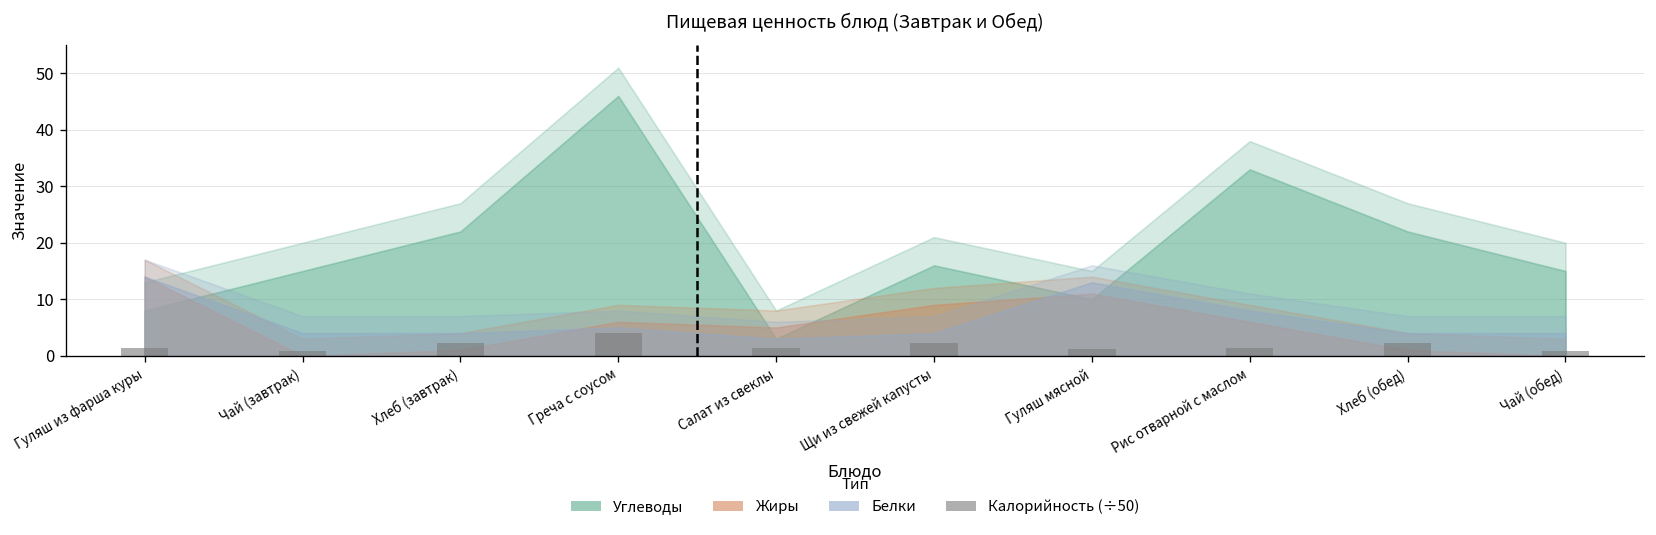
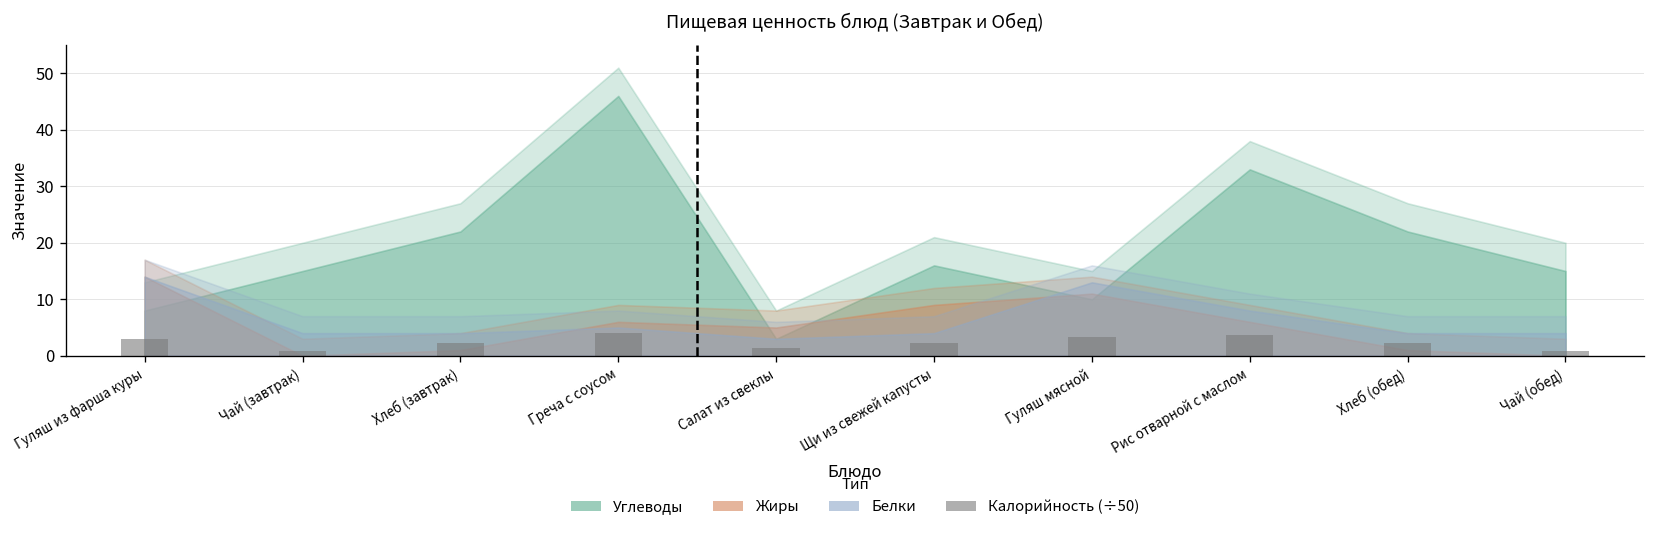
Калорийность (÷50), Гуляш из фарша куры: 1 -> 3
Калорийность (÷50), Гуляш мясной: 1 -> 3
Калорийность (÷50), Рис отварной с маслом: 1 -> 4
